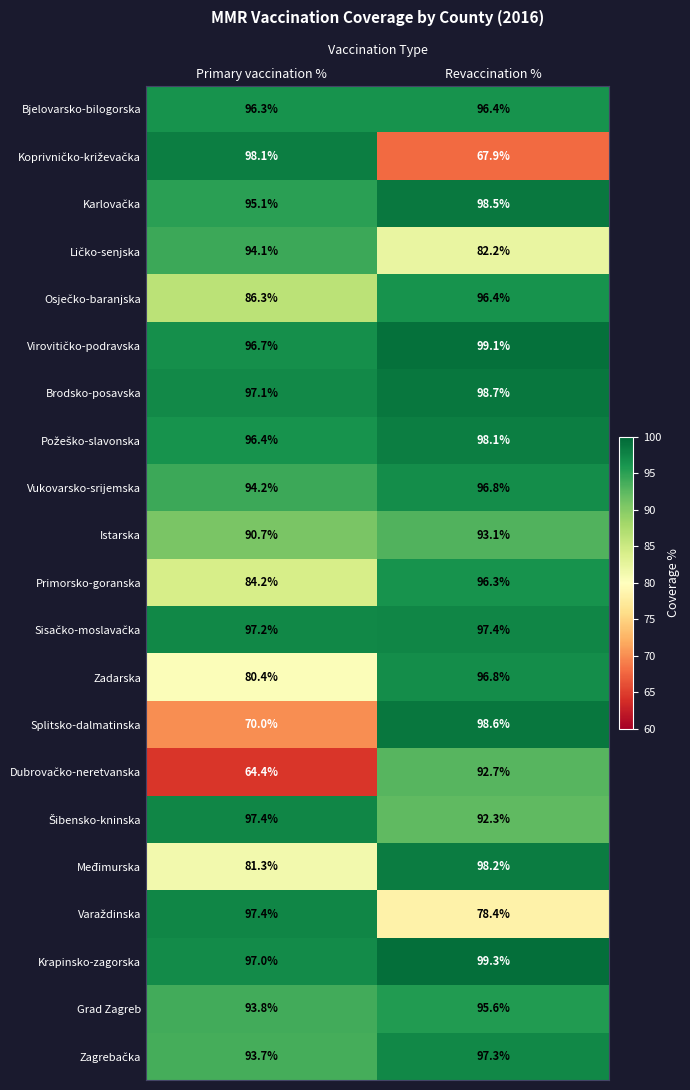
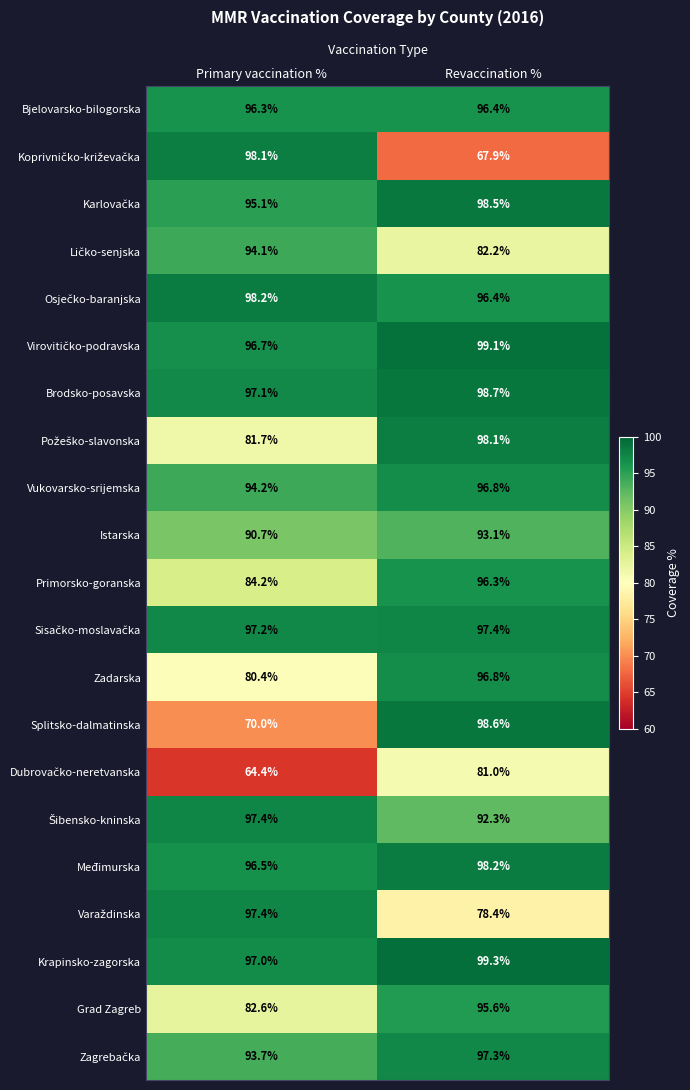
Osječko-baranjska, Primary vaccination %: 86.3% -> 98.2%
Požeško-slavonska, Primary vaccination %: 96.4% -> 81.7%
Dubrovačko-neretvanska, Revaccination %: 92.7% -> 81.0%
Međimurska, Primary vaccination %: 81.3% -> 96.5%
Grad Zagreb, Primary vaccination %: 93.8% -> 82.6%
